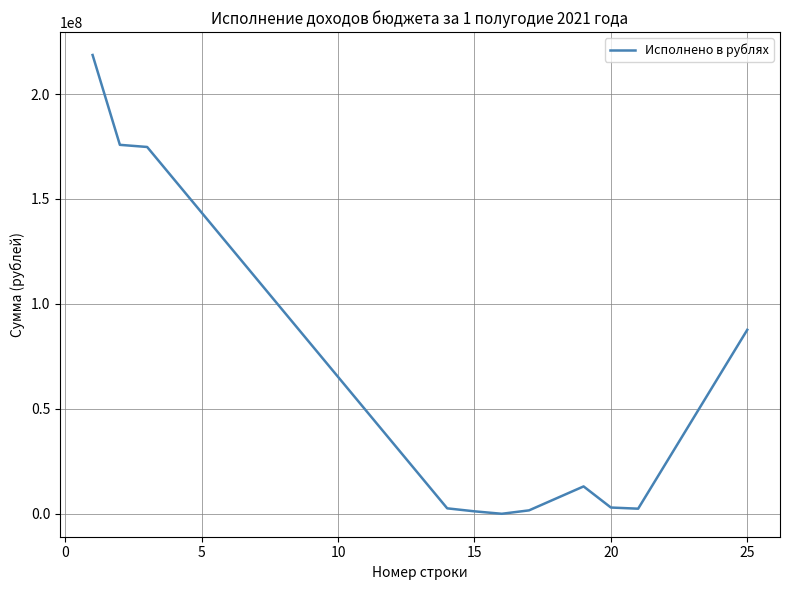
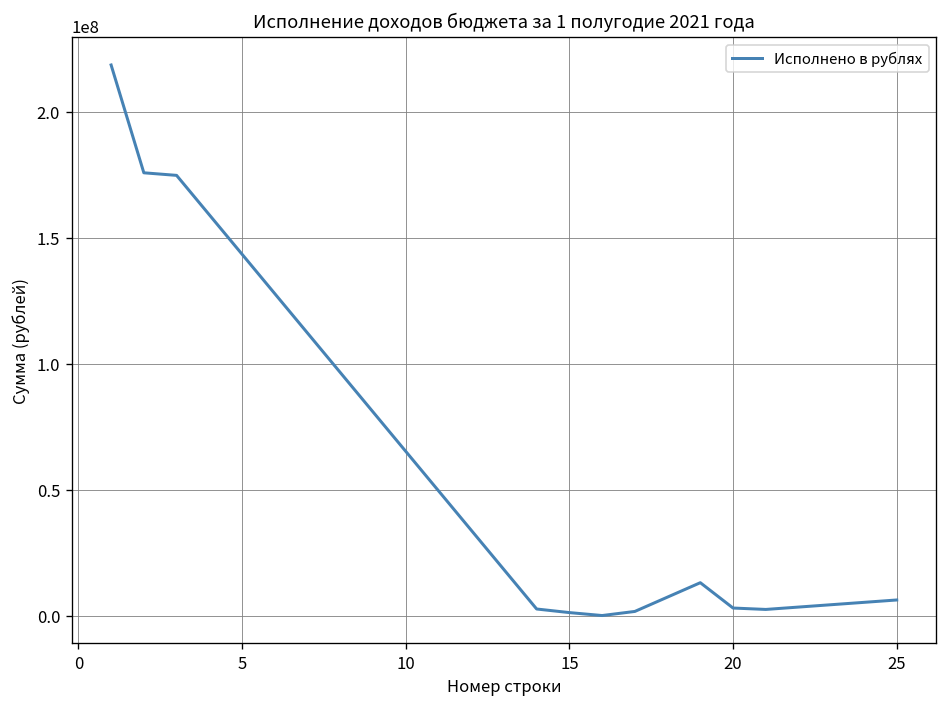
25: 88000000 -> 6000000
